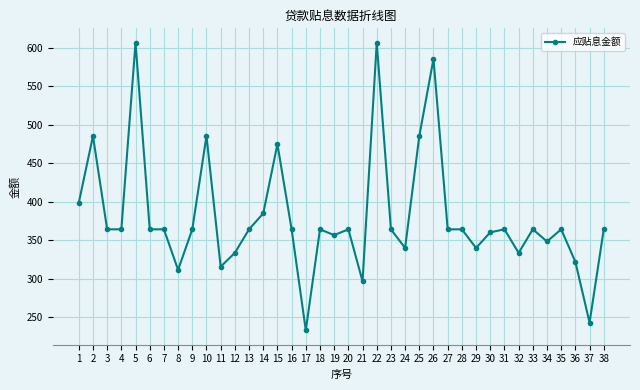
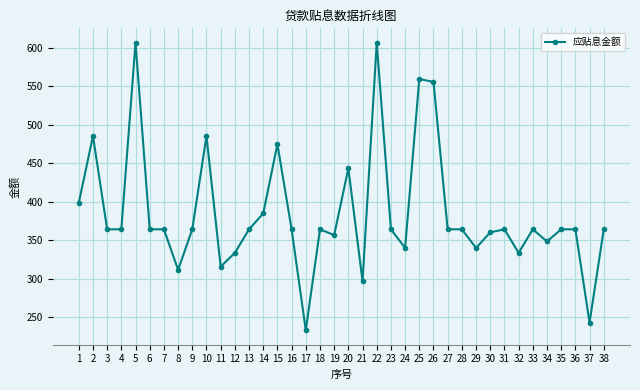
20: 360 -> 440
25: 490 -> 560
26: 590 -> 560
36: 320 -> 360
